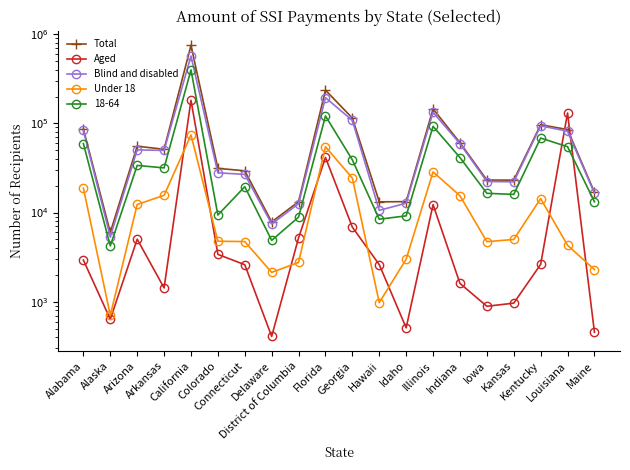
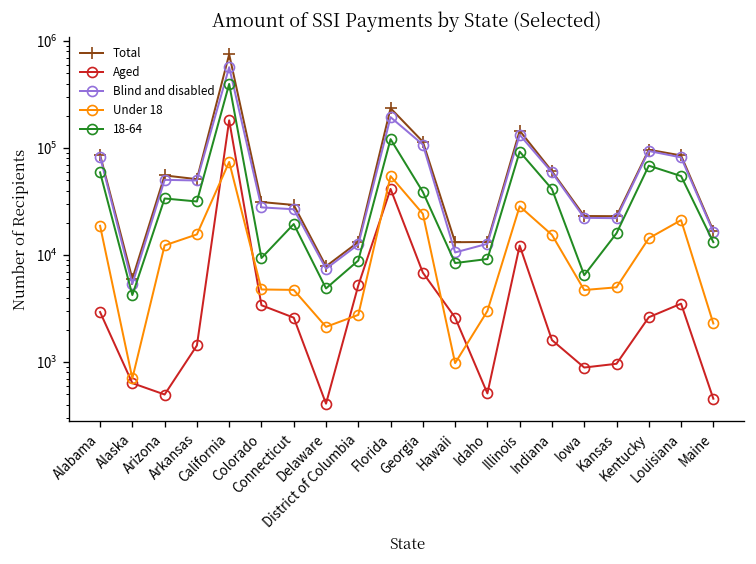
Aged, Arizona: 5000 -> 500
18-64, Iowa: 16000 -> 6000
Aged, Louisiana: 130000 -> 3500
Under 18, Louisiana: 4000 -> 21000
